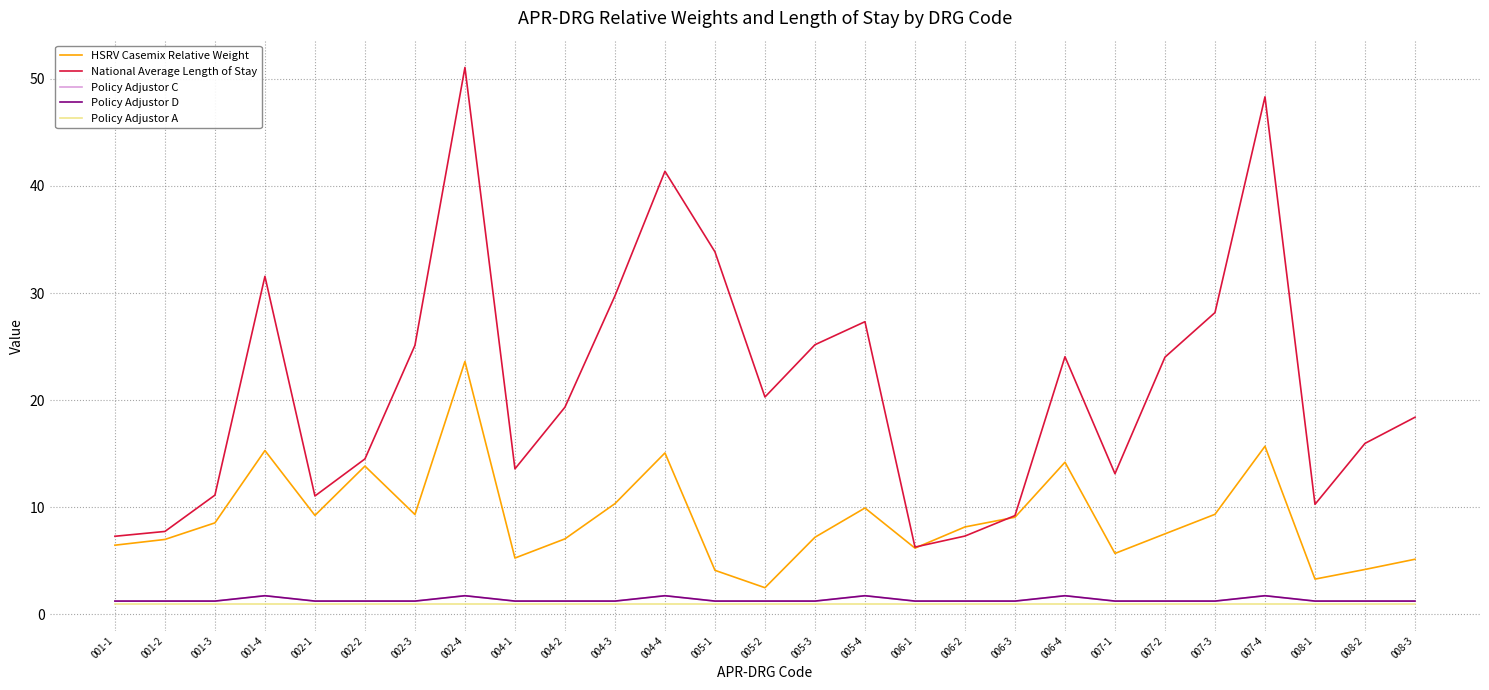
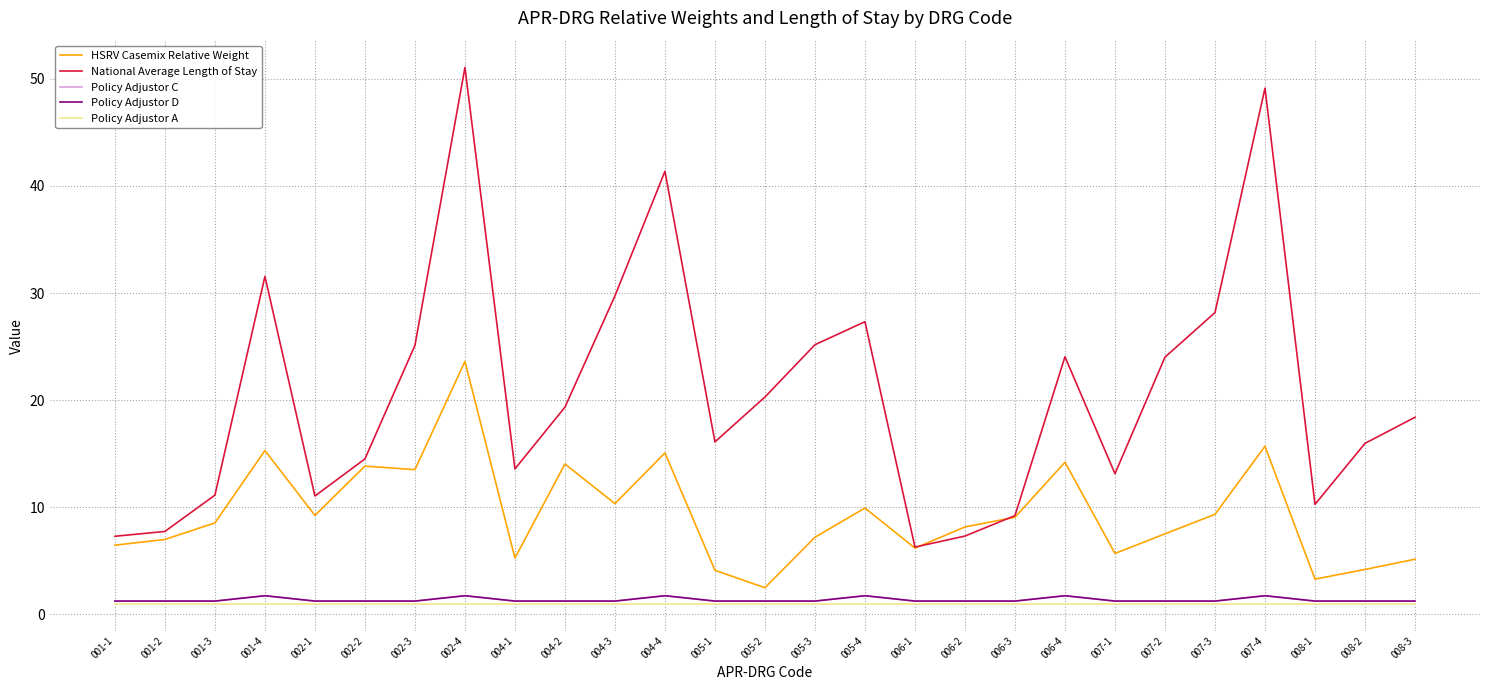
HSRV Casemix Relative Weight, 002-3: 9.3 -> 13.5
HSRV Casemix Relative Weight, 004-2: 7.1 -> 14.1
National Average Length of Stay, 005-1: 33.9 -> 16.1
National Average Length of Stay, 007-4: 48.3 -> 49.1
